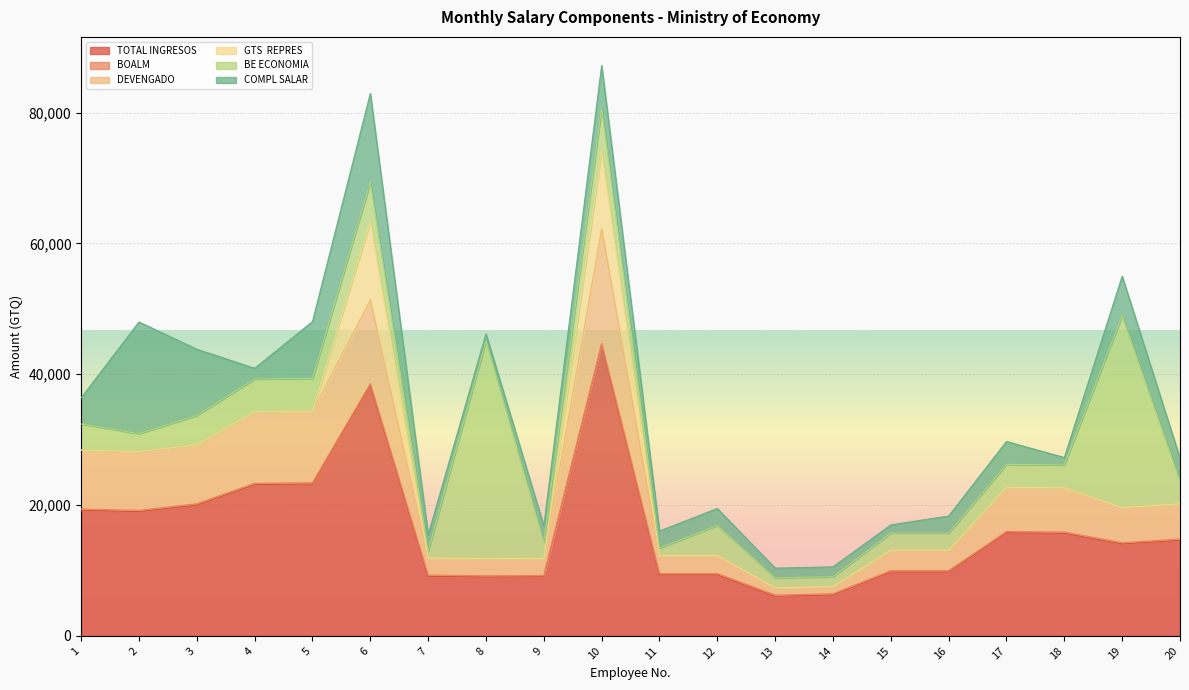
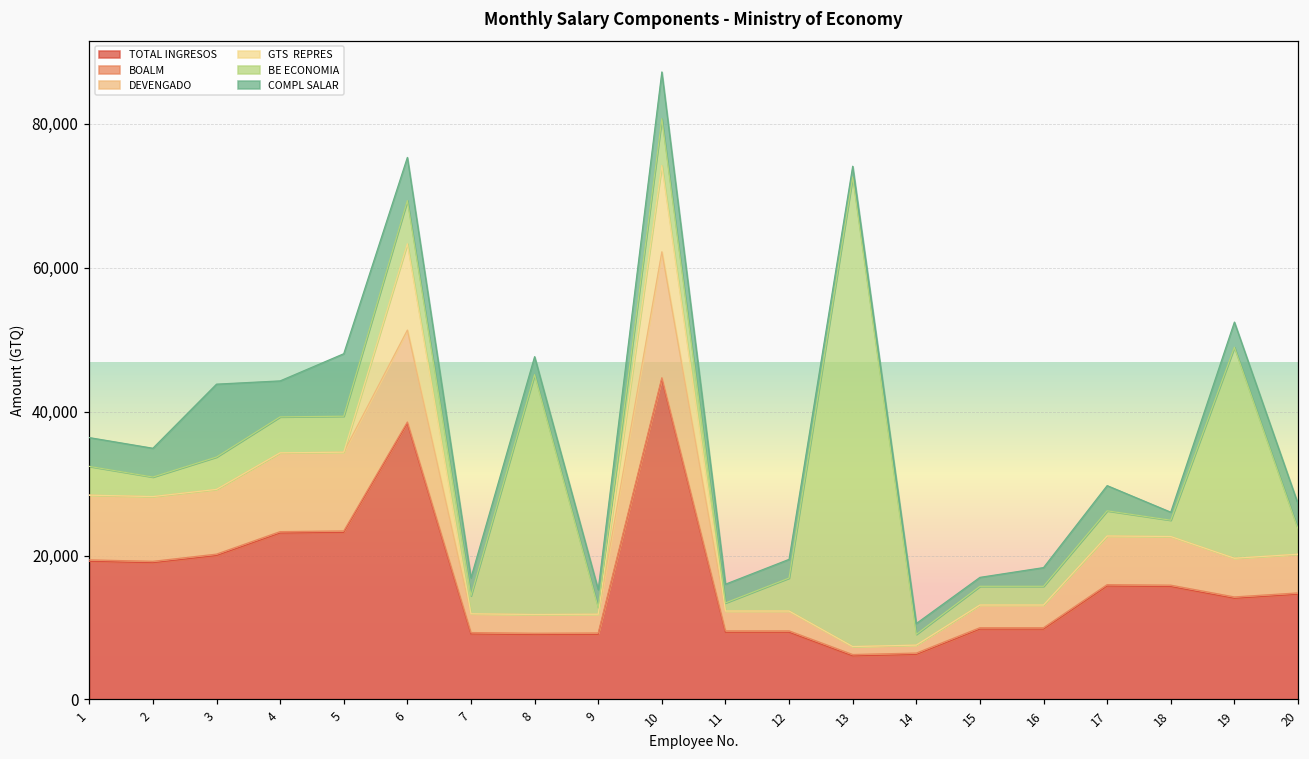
COMPL SALAR, 2: 17,000 -> 4,000
COMPL SALAR, 4: 2,000 -> 5,000
COMPL SALAR, 6: 14,000 -> 6,000
BE ECONOMIA, 7: 1,000 -> 3,000
COMPL SALAR, 8: 1,000 -> 3,000
BE ECONOMIA, 9: 3,000 -> 1,000
BE ECONOMIA, 13: 1,000 -> 65,000
BE ECONOMIA, 18: 4,000 -> 2,000
COMPL SALAR, 19: 6,000 -> 4,000
